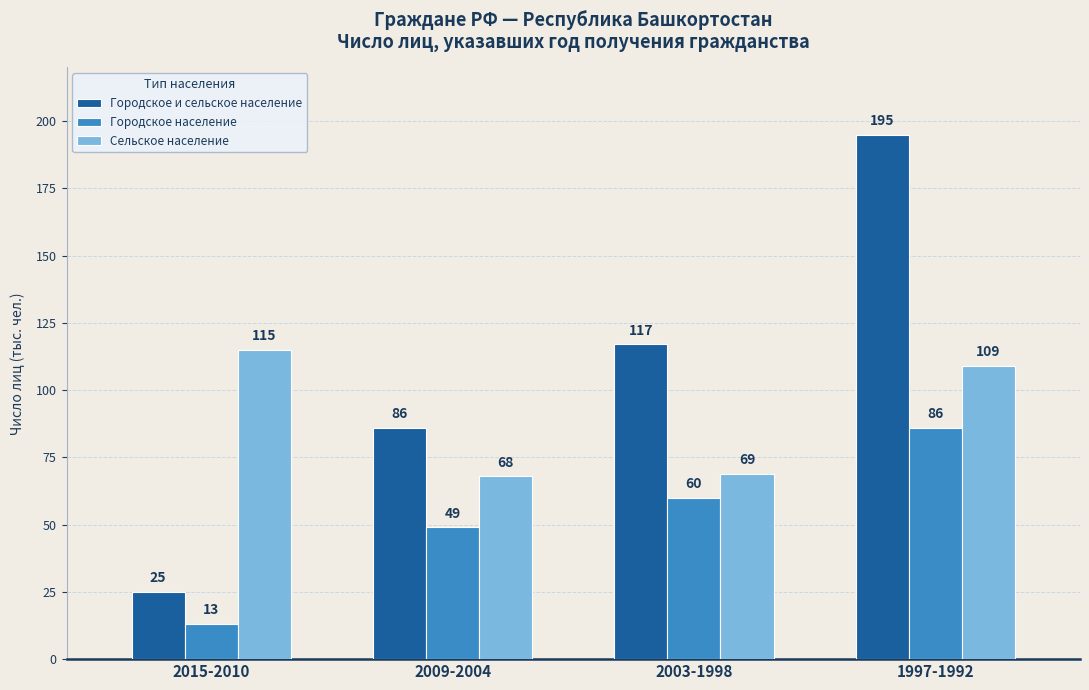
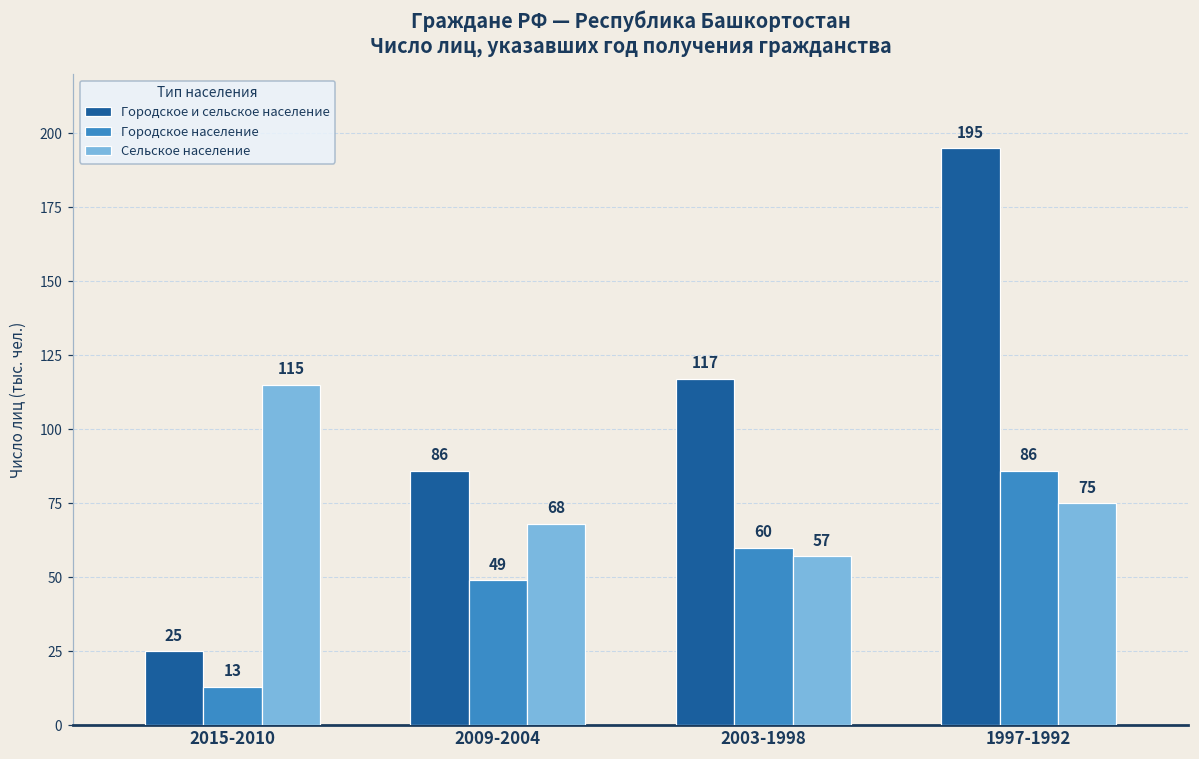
Сельское население, 2003-1998: 69 -> 57
Сельское население, 1997-1992: 109 -> 75
